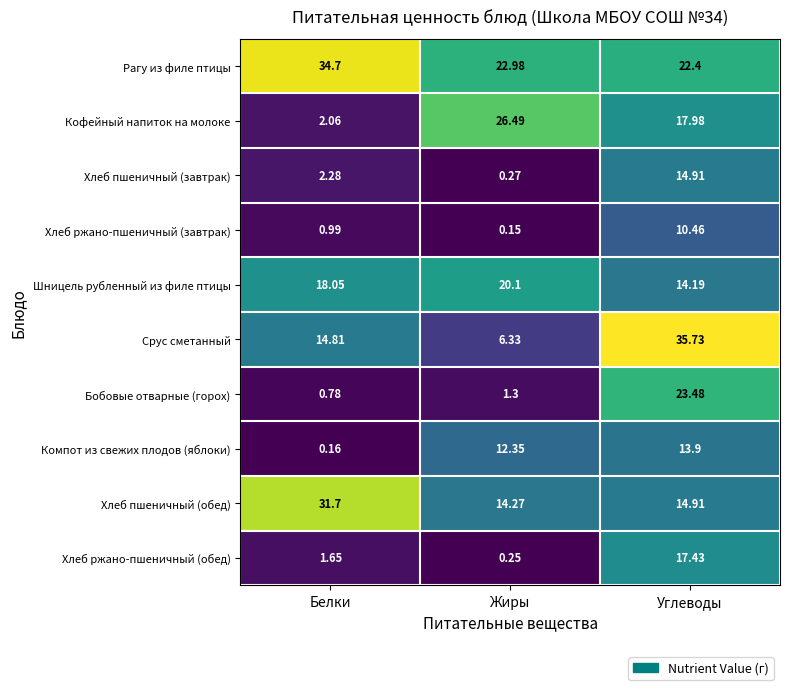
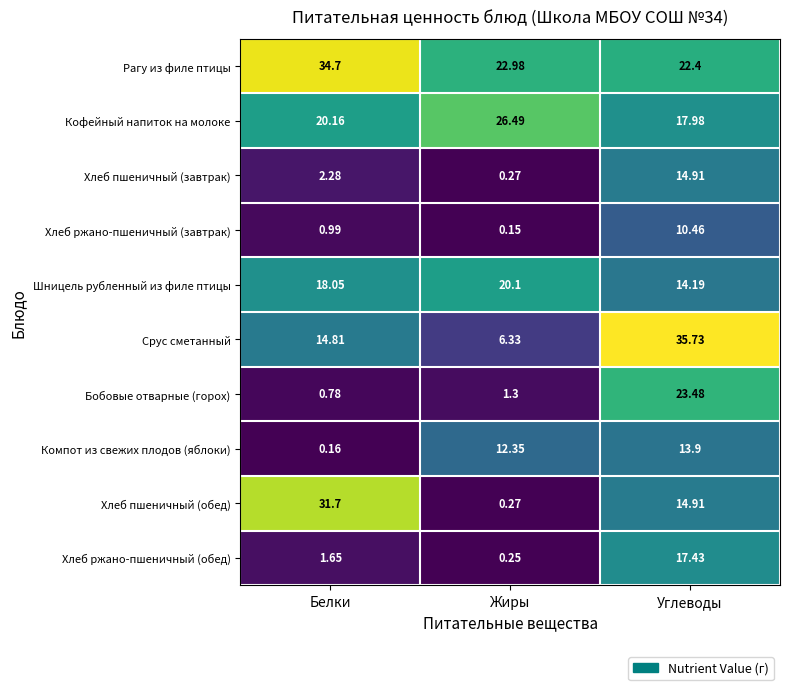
Кофейный напиток на молоке, Белки: 2.06 -> 20.16
Хлеб пшеничный (обед), Жиры: 14.27 -> 0.27
